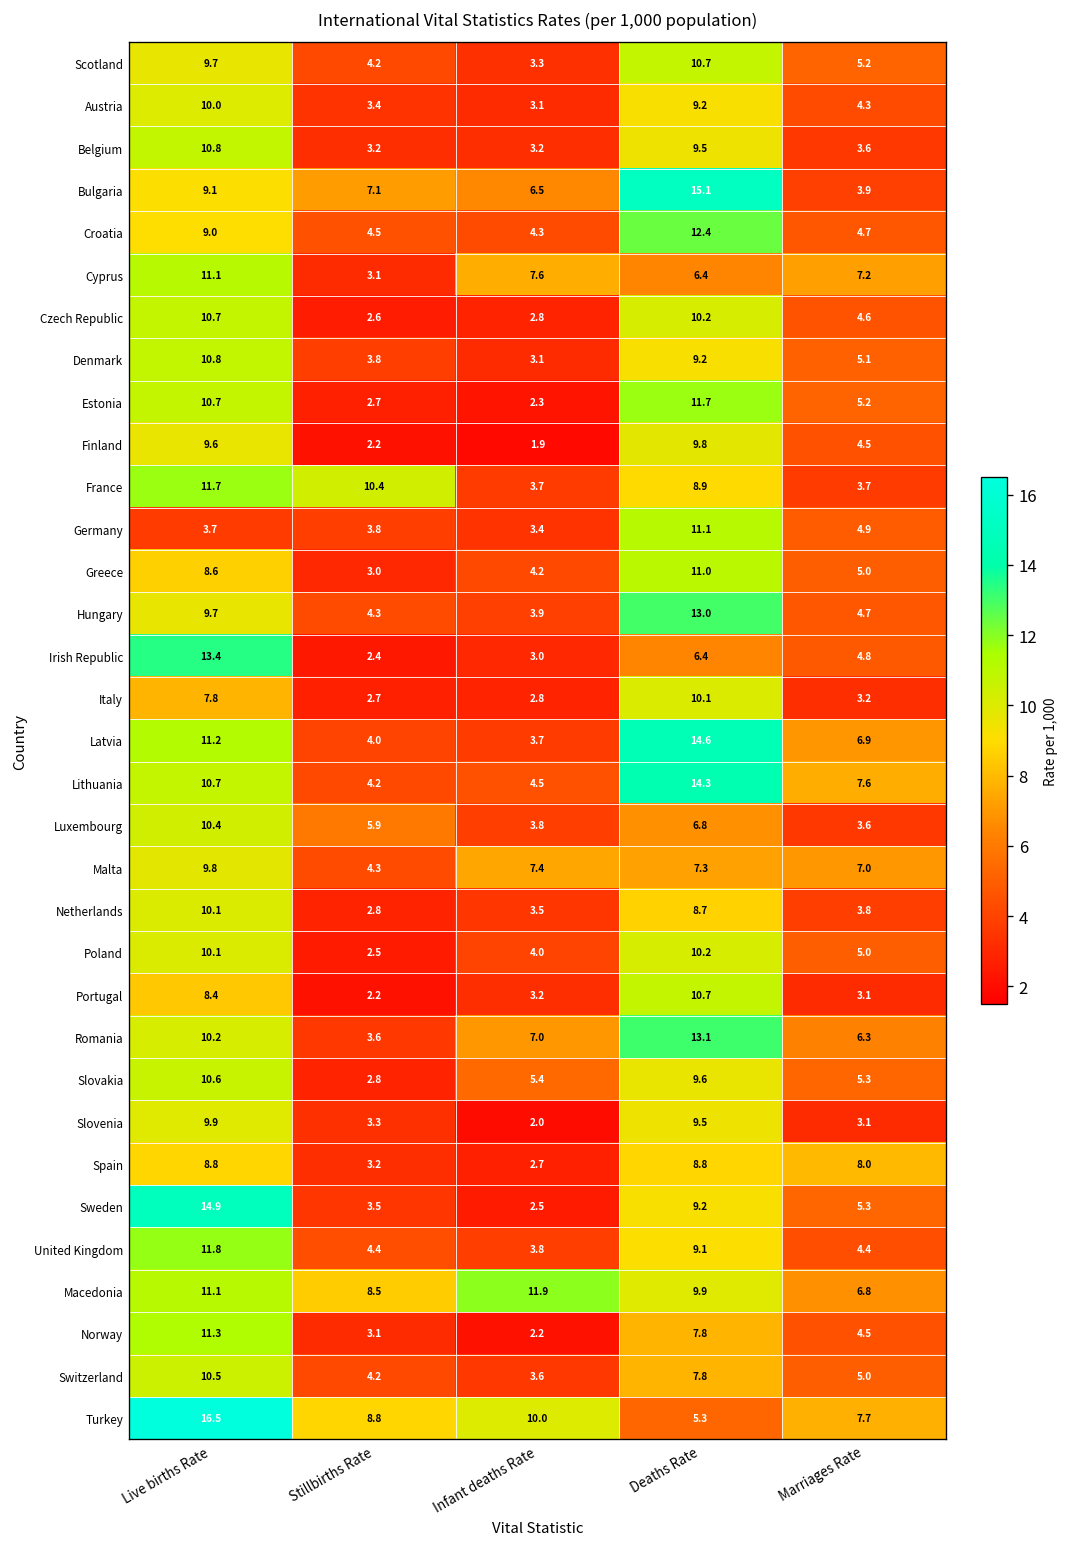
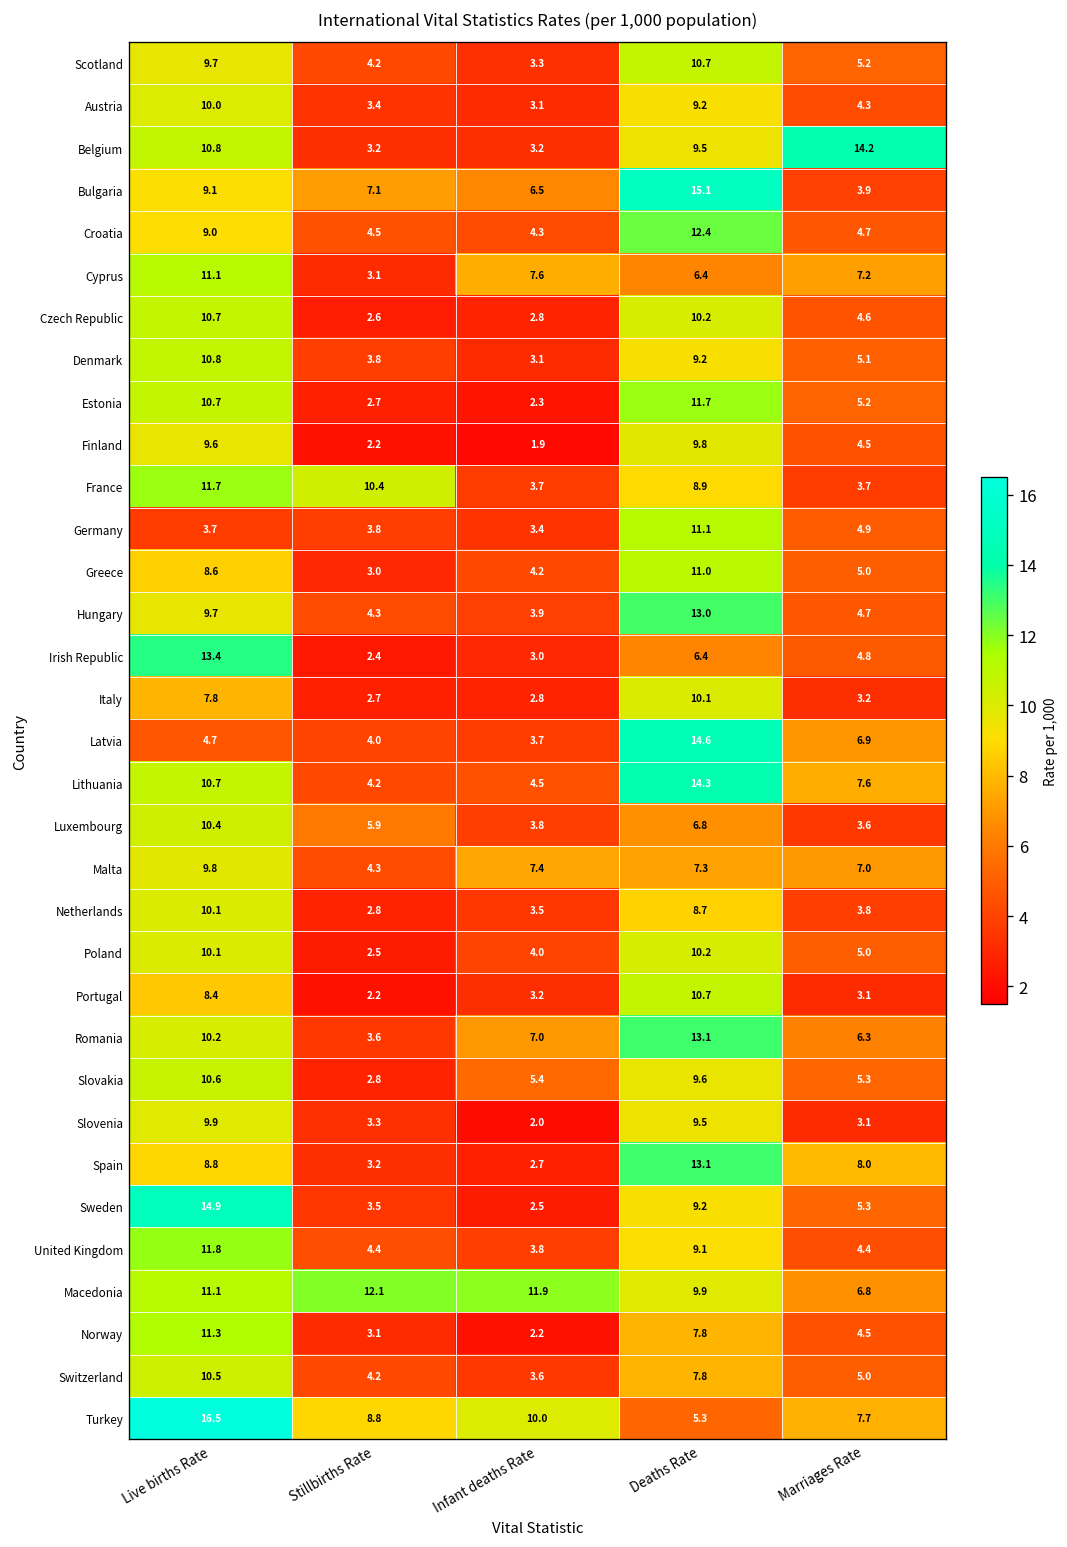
Belgium, Marriages Rate: 3.6 -> 14.2
Latvia, Live births Rate: 11.2 -> 4.7
Spain, Deaths Rate: 8.8 -> 13.1
Macedonia, Stillbirths Rate: 8.5 -> 12.1
